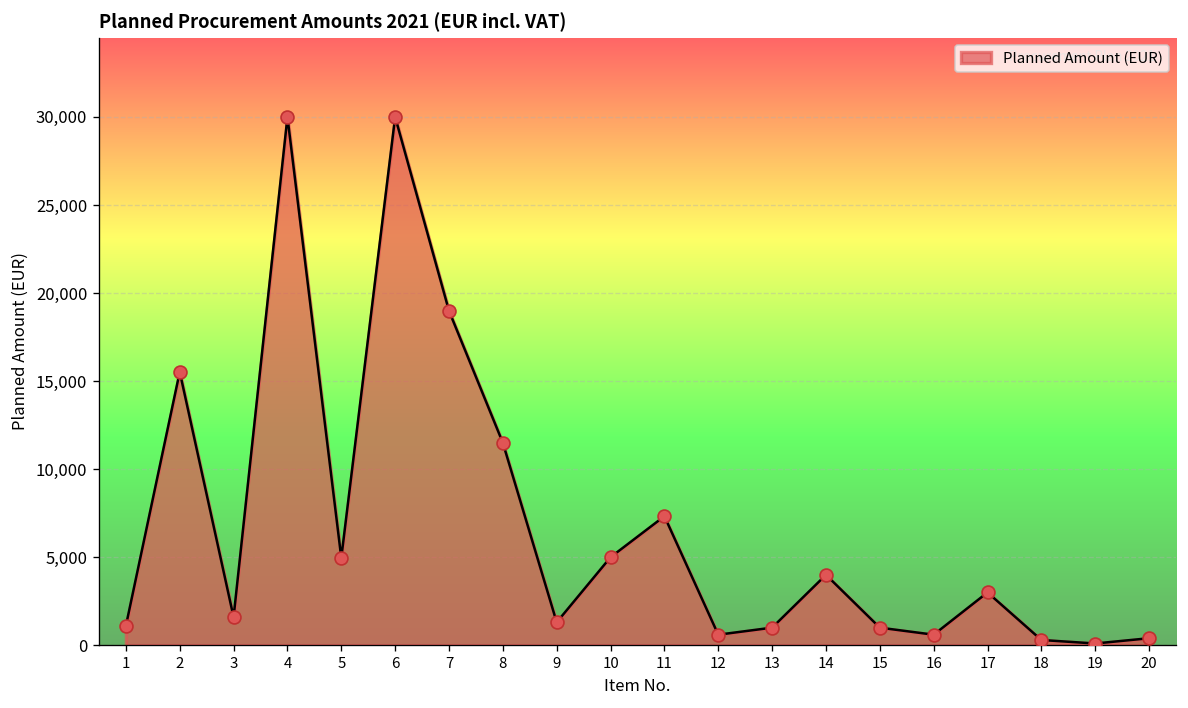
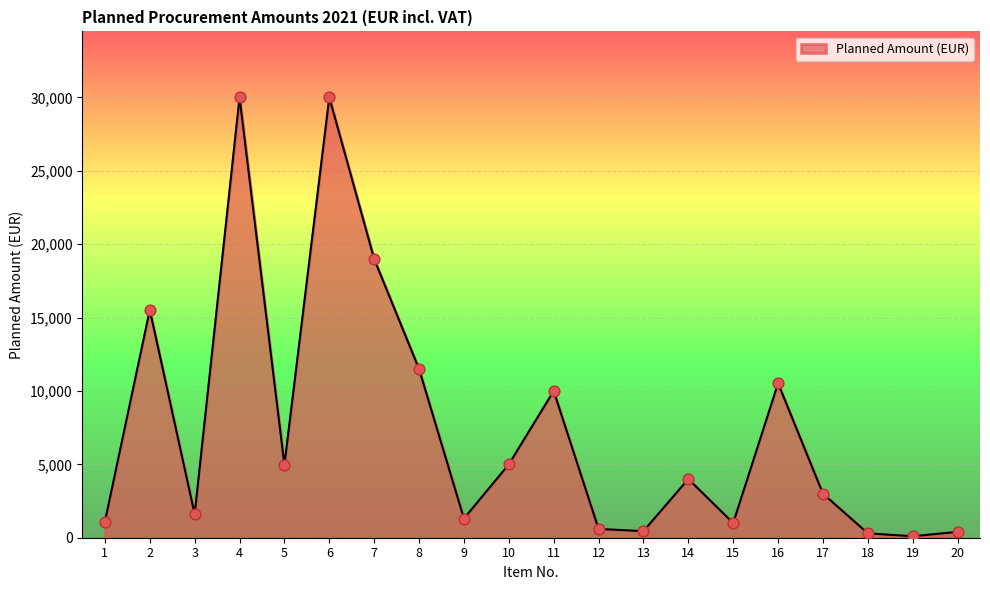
11: 7,300 -> 10,000
13: 1,000 -> 400
16: 600 -> 10,500
